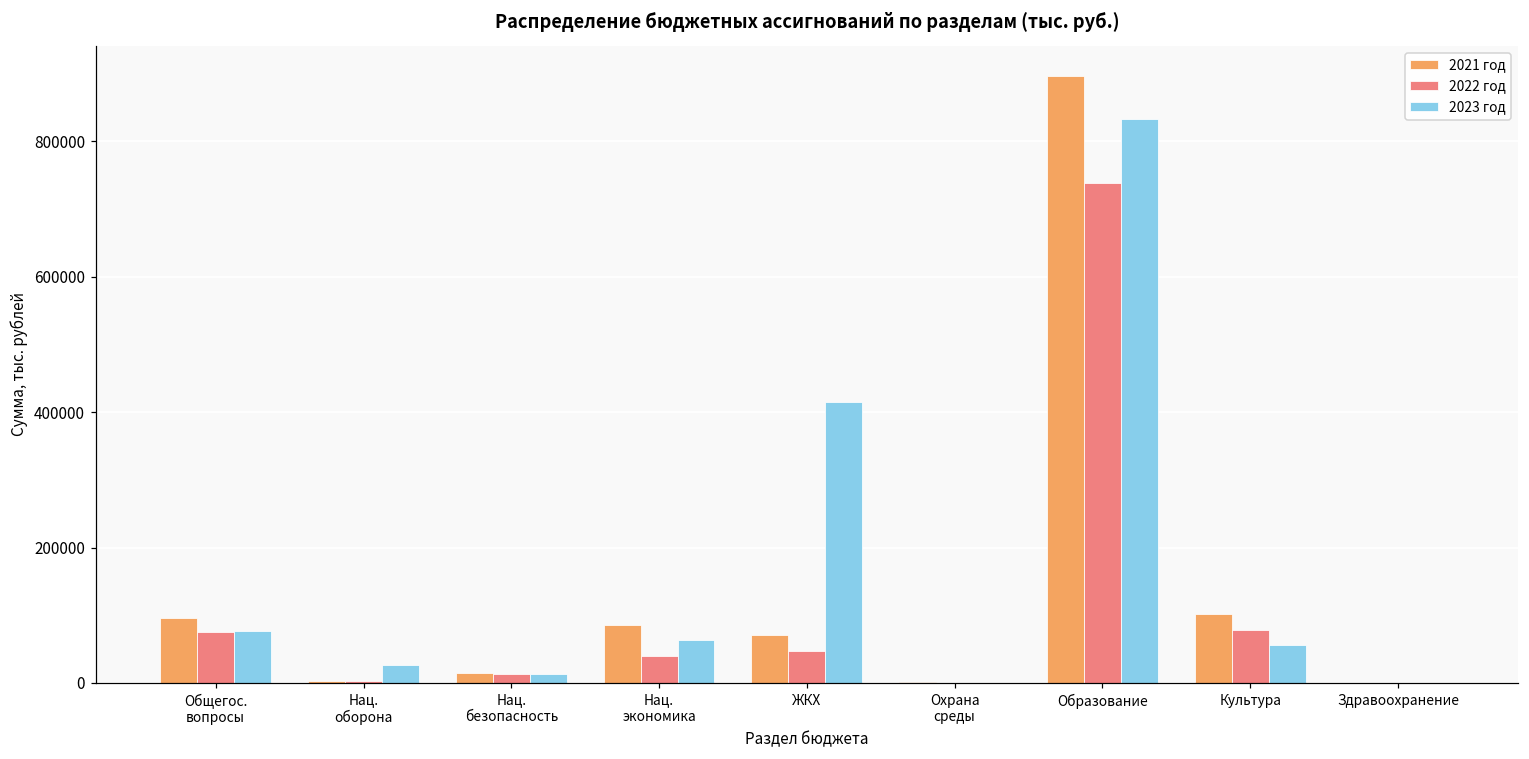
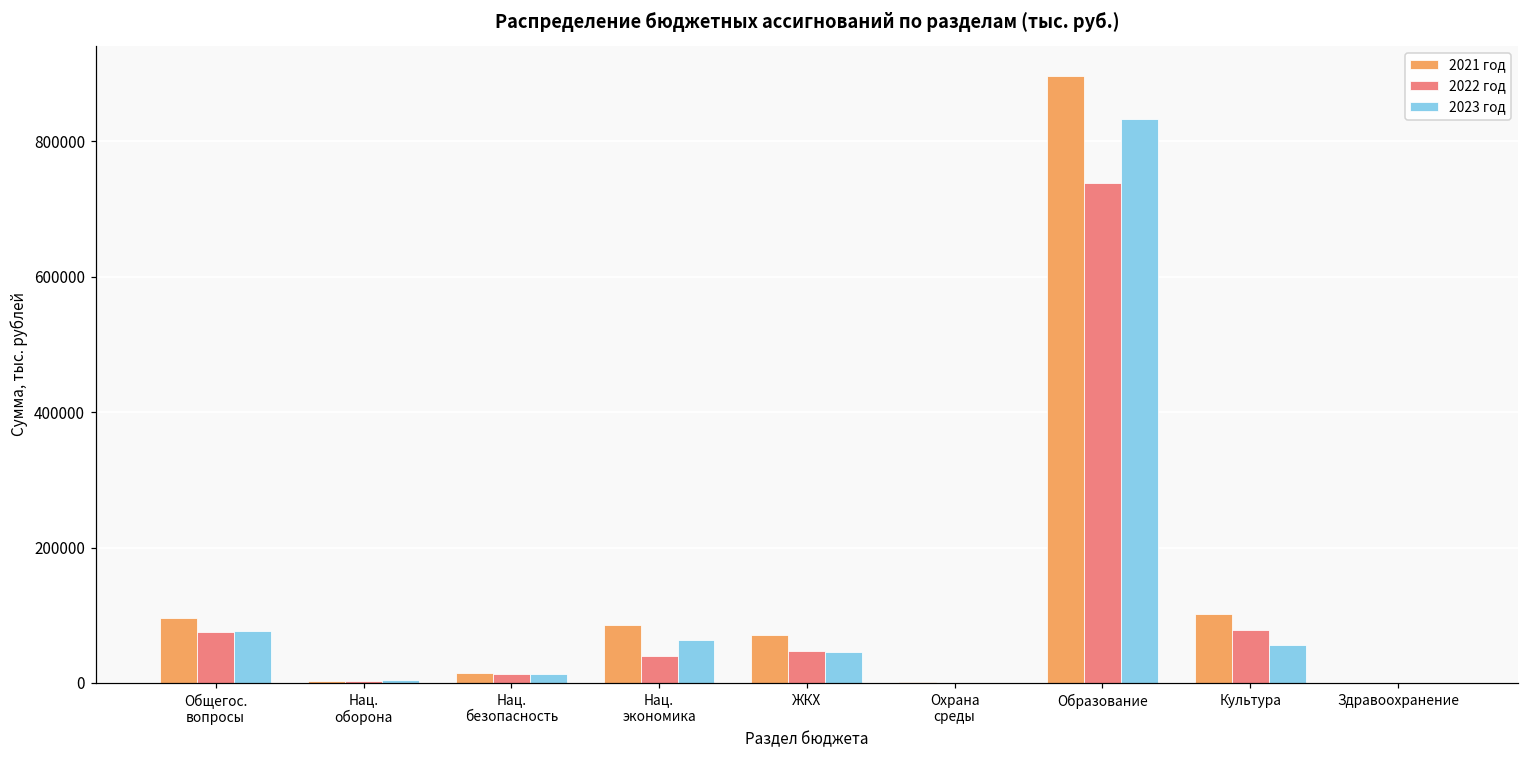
2023 год, Нац. оборона: 30000 -> 0
2023 год, ЖКХ: 420000 -> 50000
